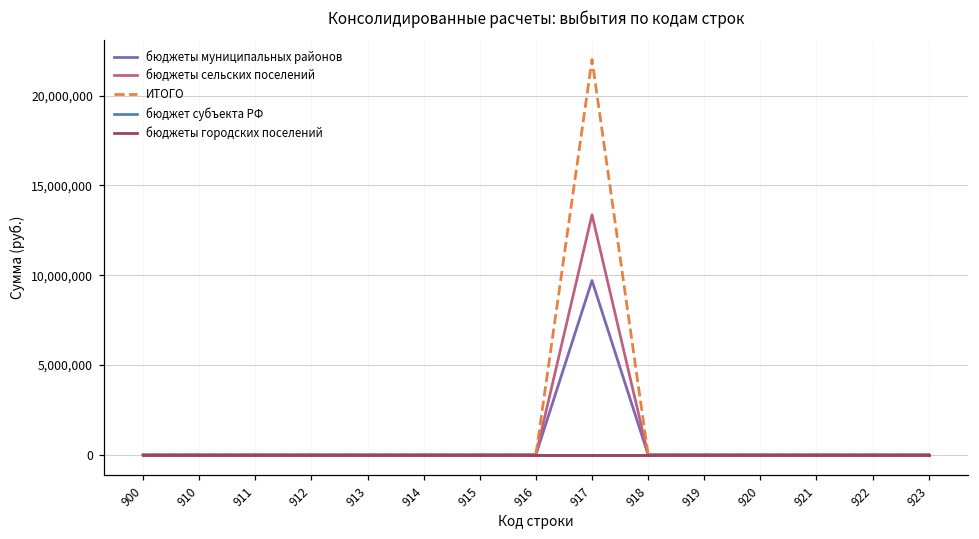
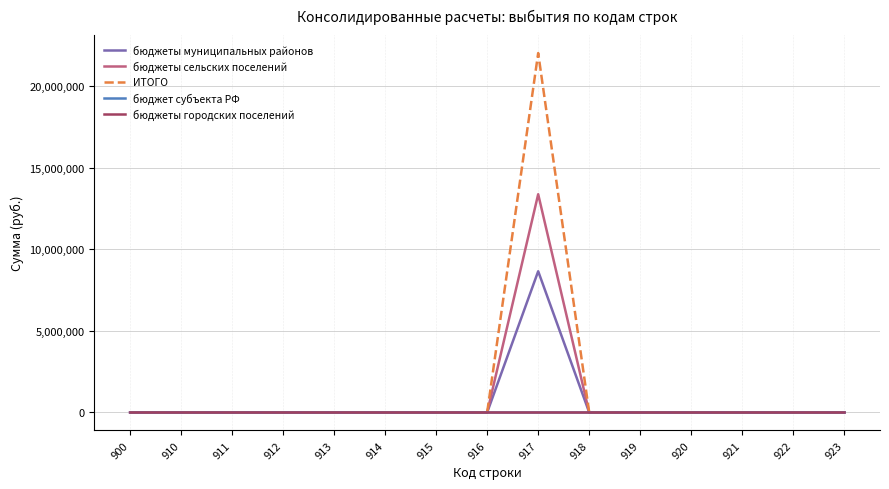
бюджеты муниципальных районов, 917: 9,700,000 -> 8,700,000
